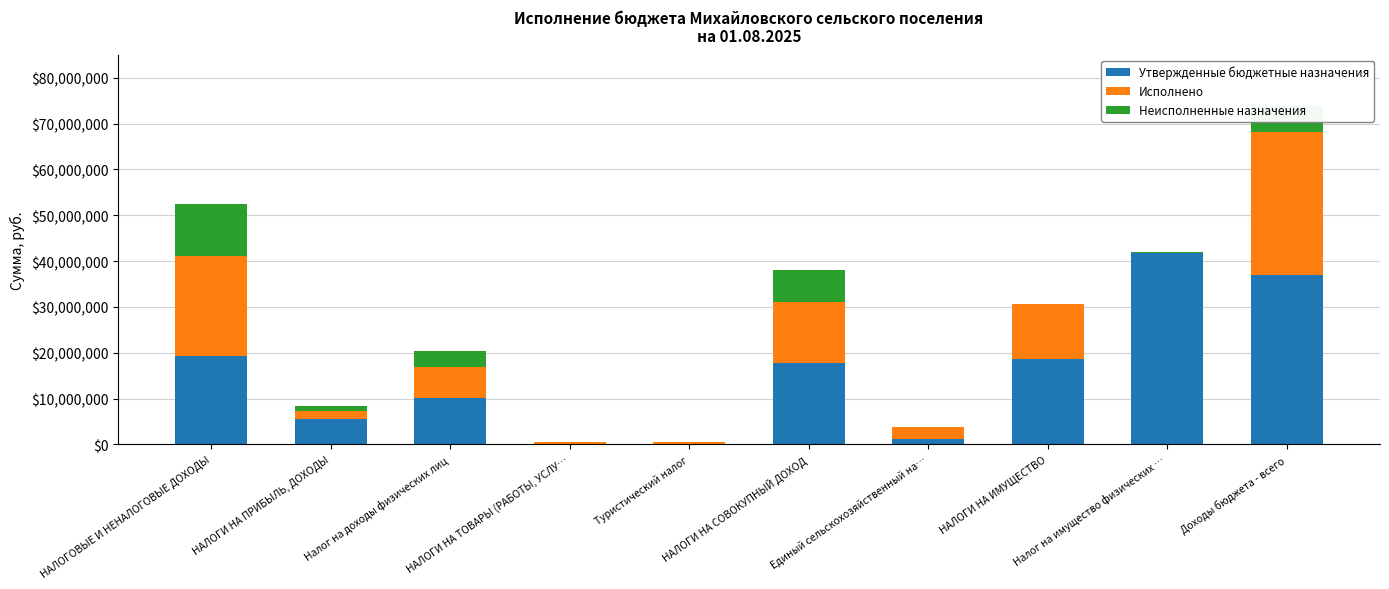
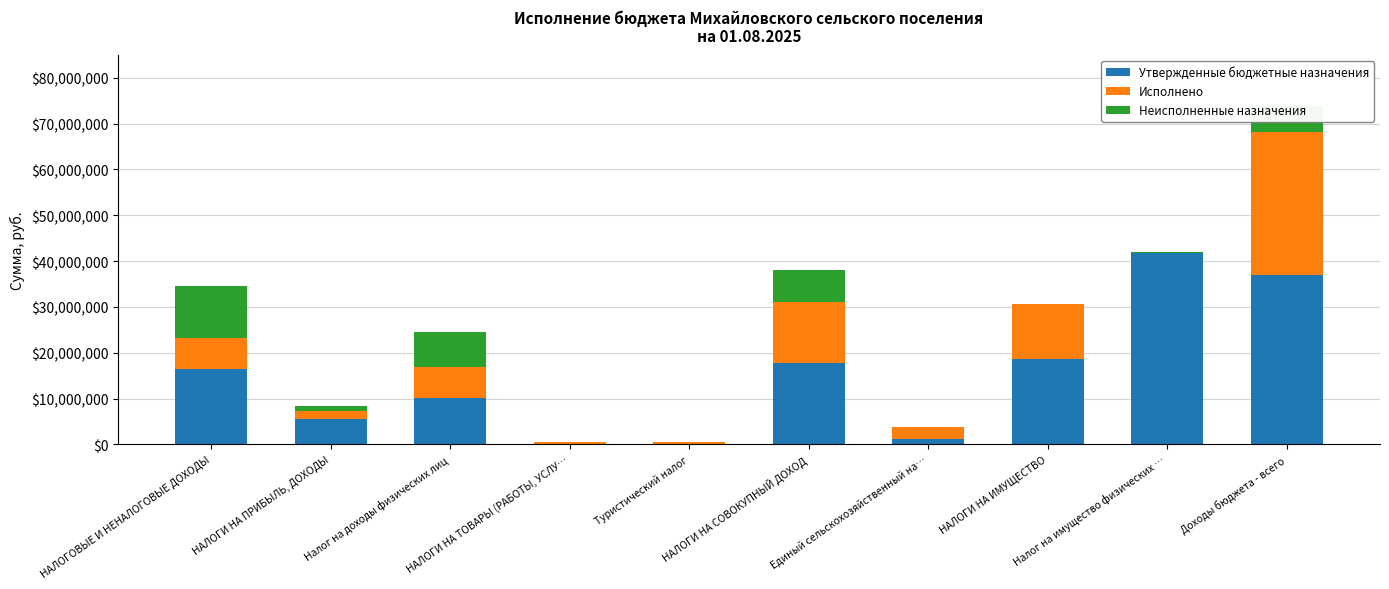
Утвержденные бюджетные назначения, НАЛОГОВЫЕ И НЕНАЛОГОВЫЕ ДОХОДЫ: $19,000,000 -> $16,000,000
Исполнено, НАЛОГОВЫЕ И НЕНАЛОГОВЫЕ ДОХОДЫ: $22,000,000 -> $7,000,000
Неисполненные назначения, Налог на доходы физических лиц: $3,000,000 -> $7,000,000
